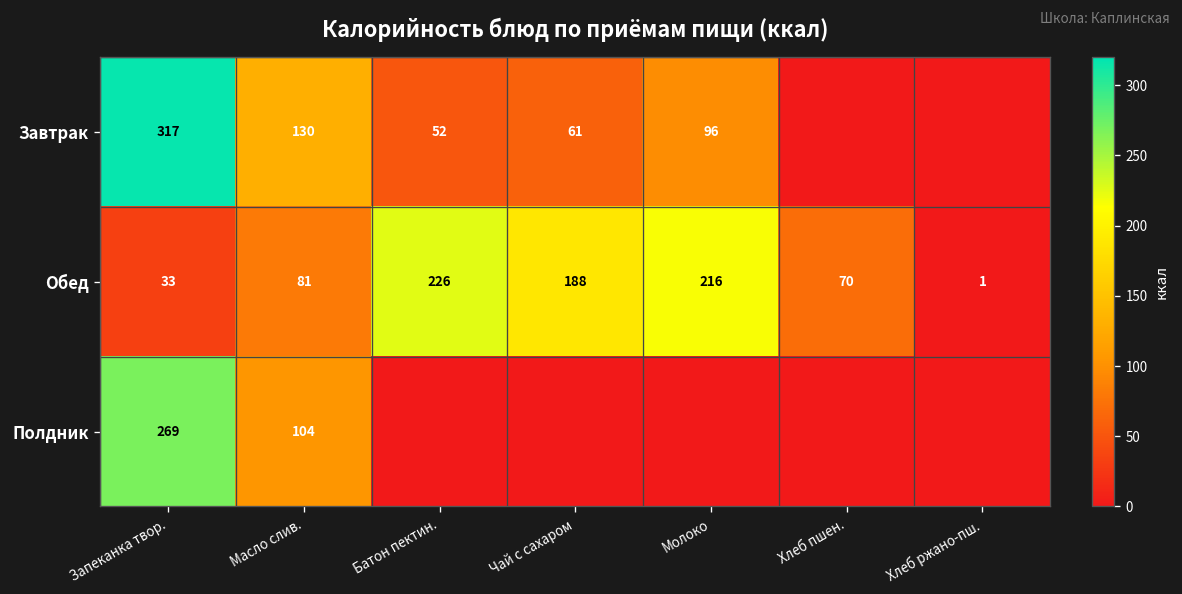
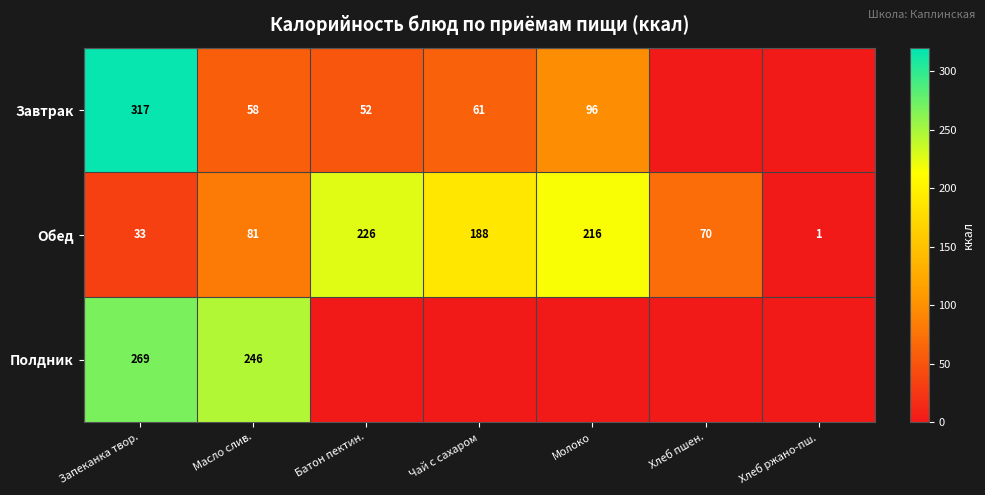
Завтрак, Масло слив.: 130 -> 58
Полдник, Масло слив.: 104 -> 246
